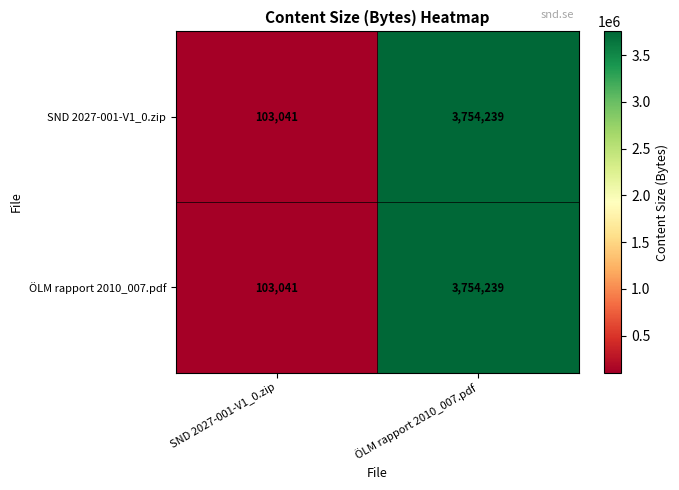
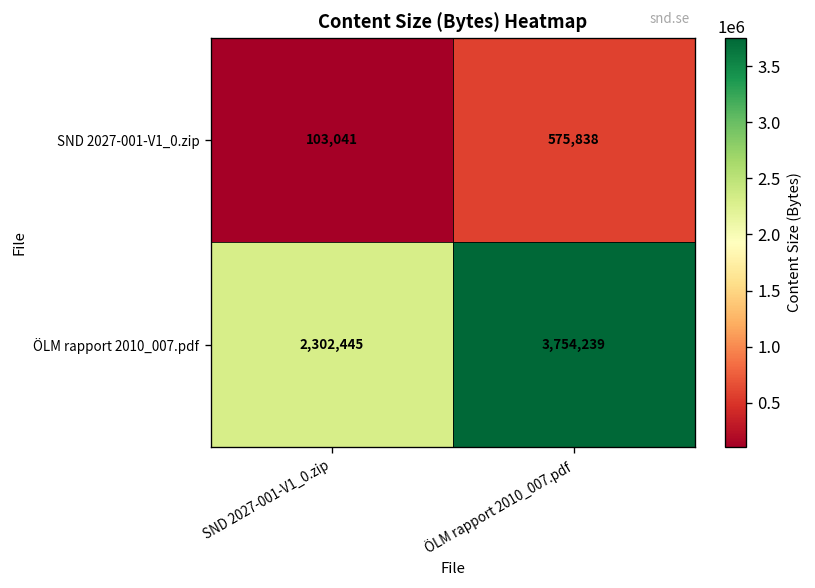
SND 2027-001-V1_0.zip, ÖLM rapport 2010_007.pdf: 3,754,239 -> 575,838
ÖLM rapport 2010_007.pdf, SND 2027-001-V1_0.zip: 103,041 -> 2,302,445
